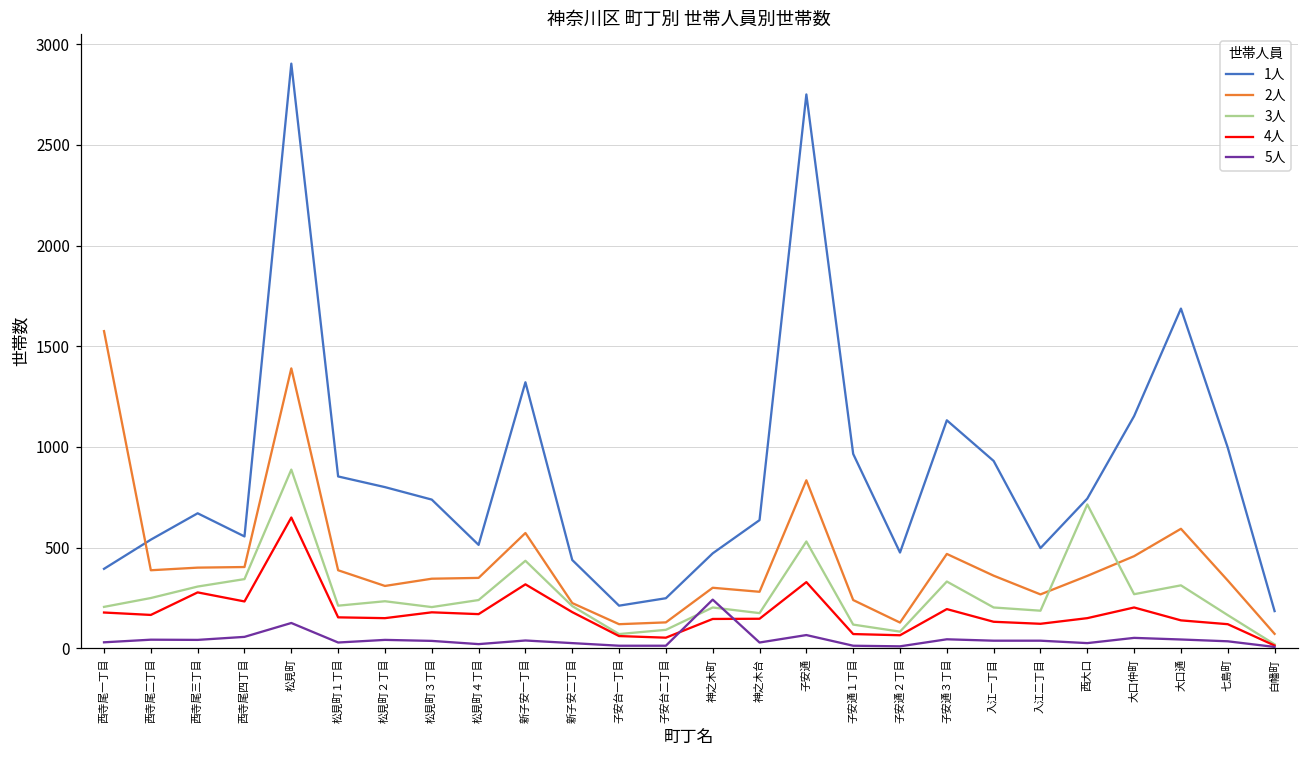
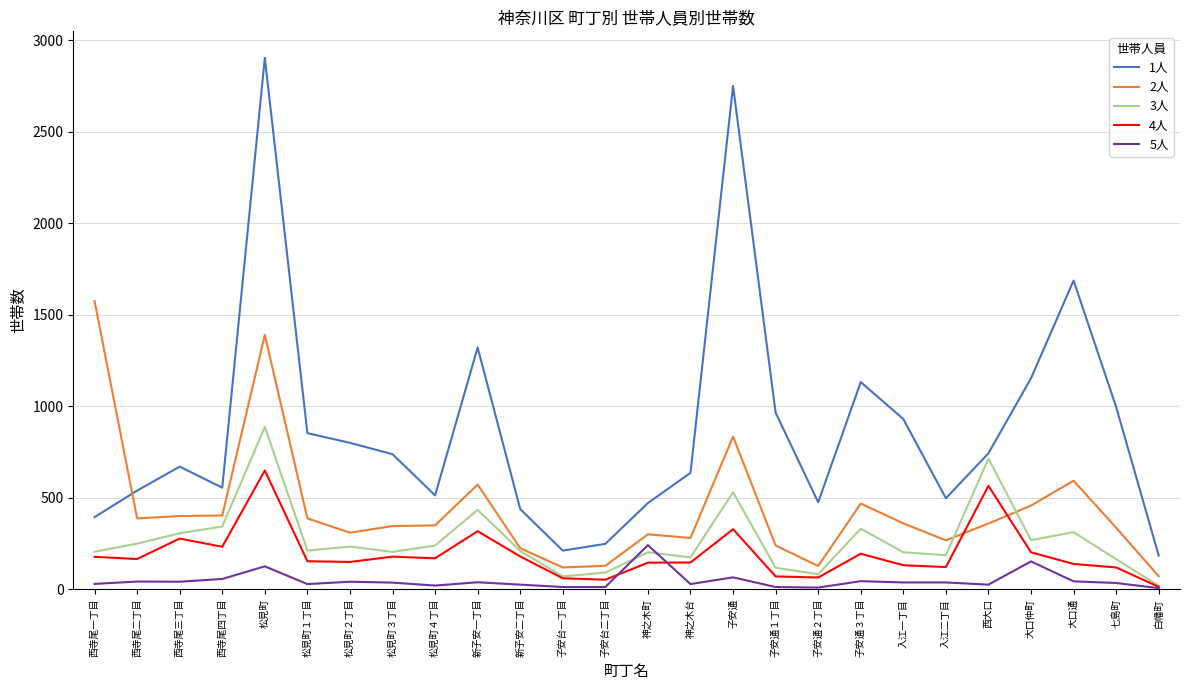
4人, 西大口: 150 -> 570
5人, 大口仲町: 50 -> 150
